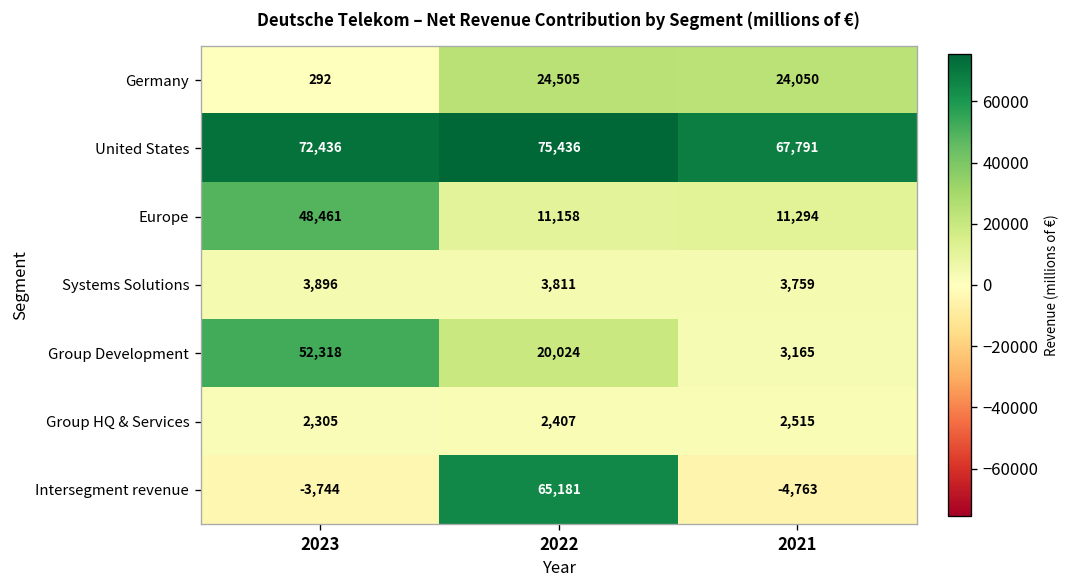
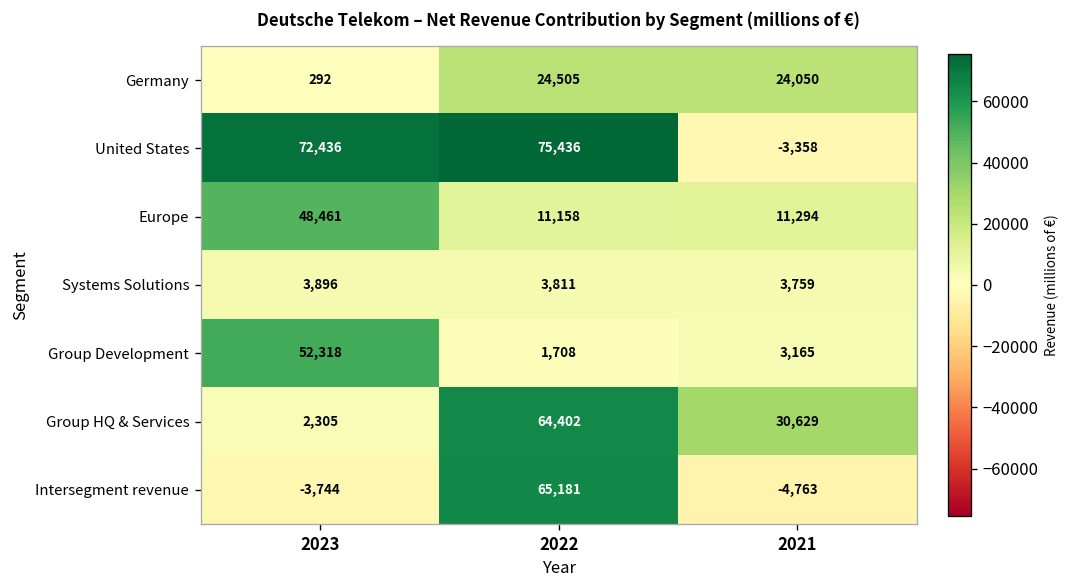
United States, 2021: 67,791 -> -3,358
Group Development, 2022: 20,024 -> 1,708
Group HQ & Services, 2022: 2,407 -> 64,402
Group HQ & Services, 2021: 2,515 -> 30,629
